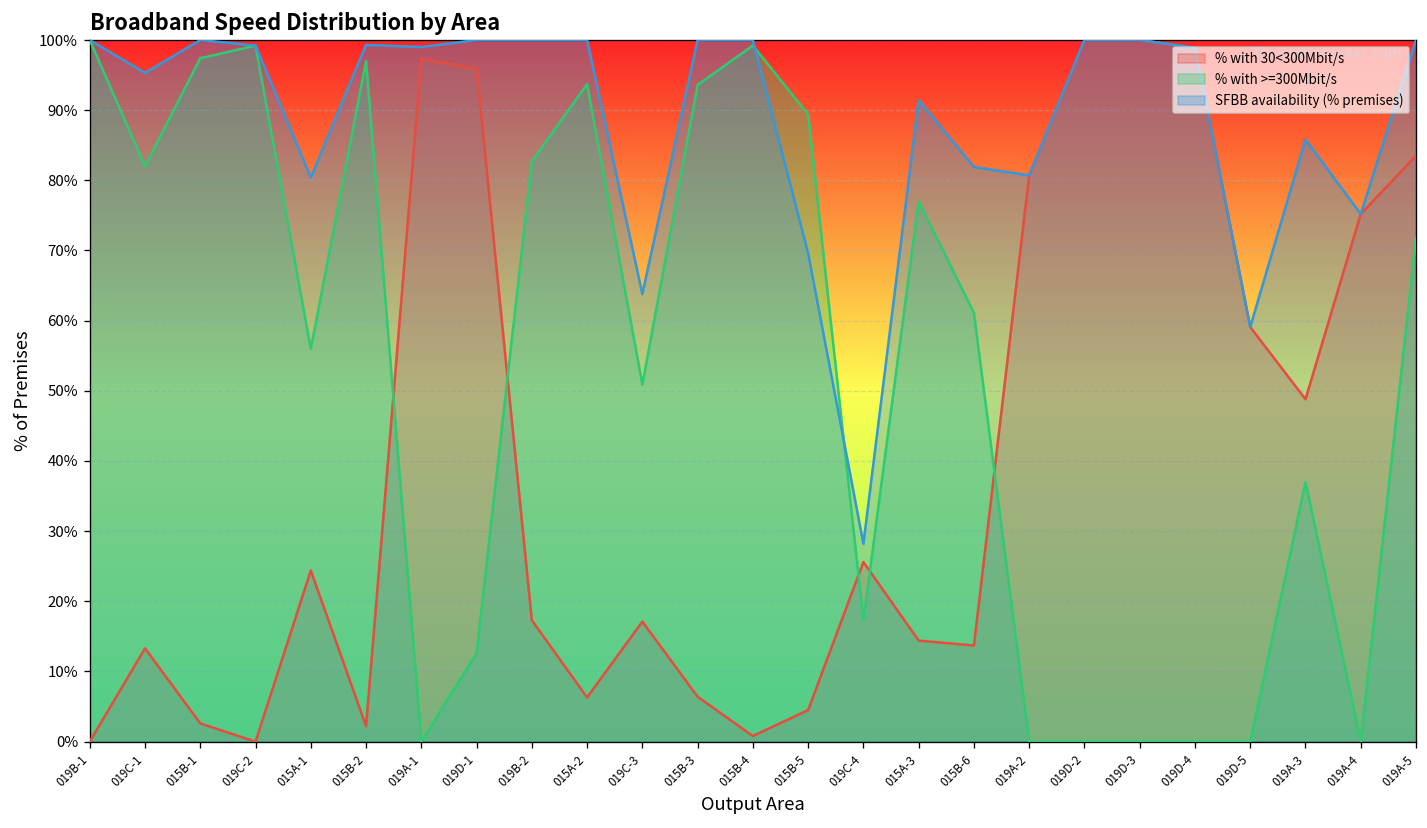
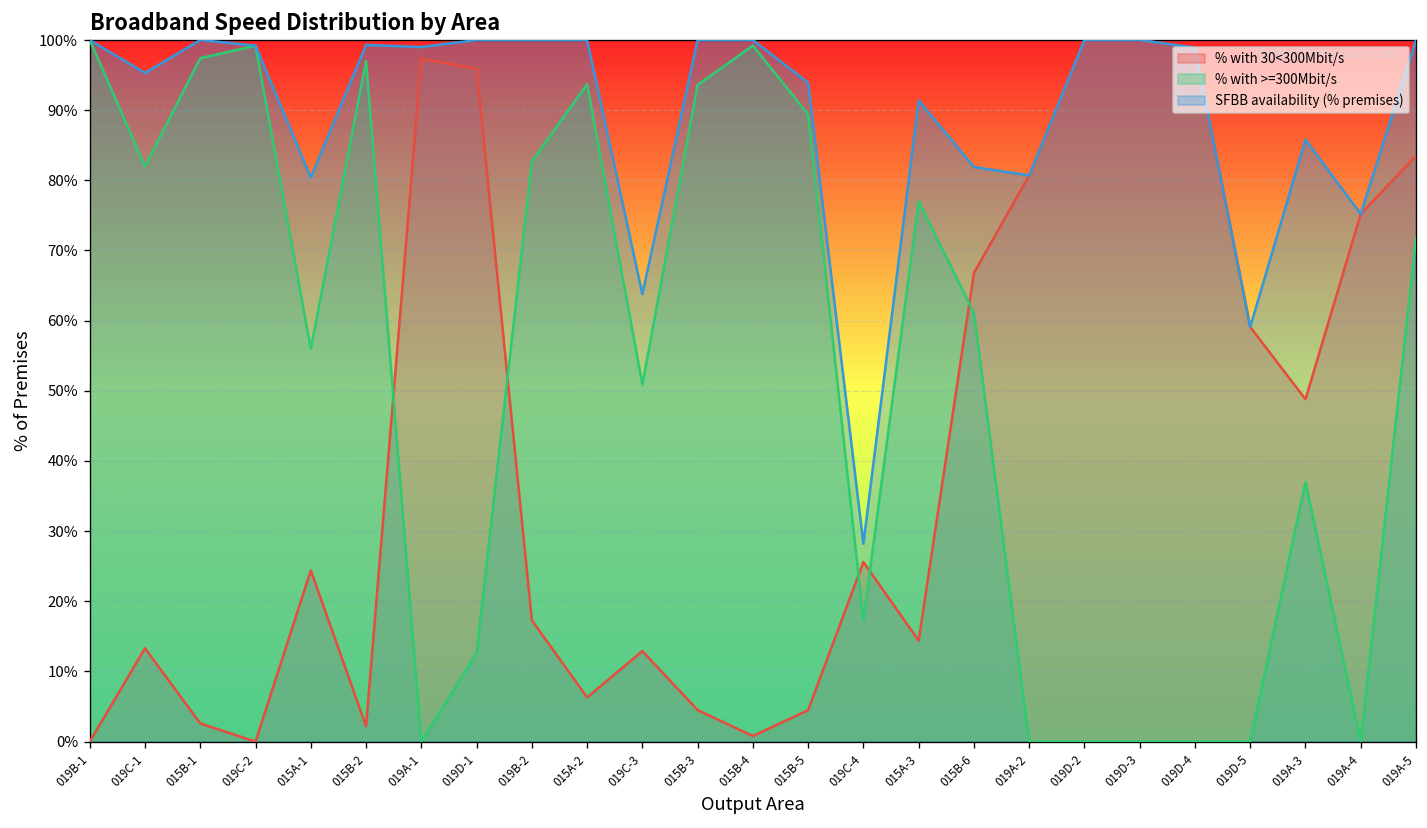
% with 30<300Mbit/s, 019C-3: 17% -> 13%
% with 30<300Mbit/s, 015B-3: 6% -> 5%
SFBB availability (% premises), 015B-5: 70% -> 94%
% with 30<300Mbit/s, 015B-6: 14% -> 67%
